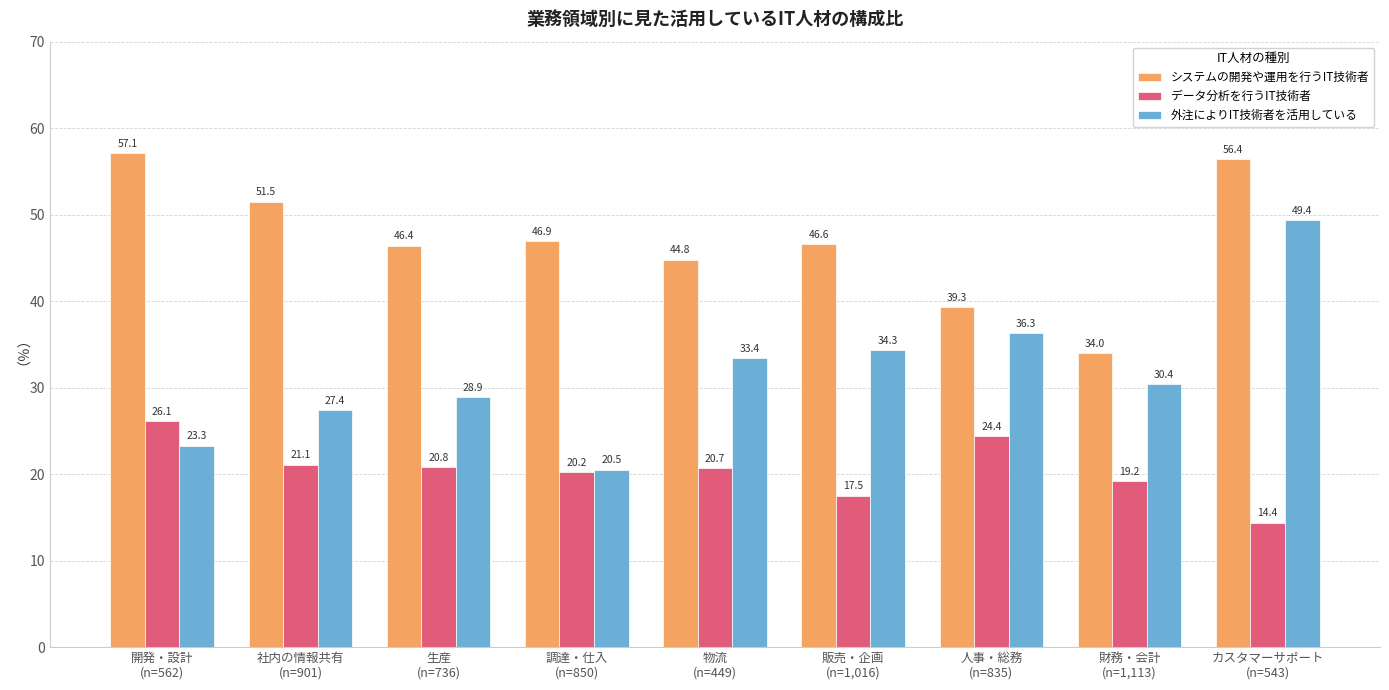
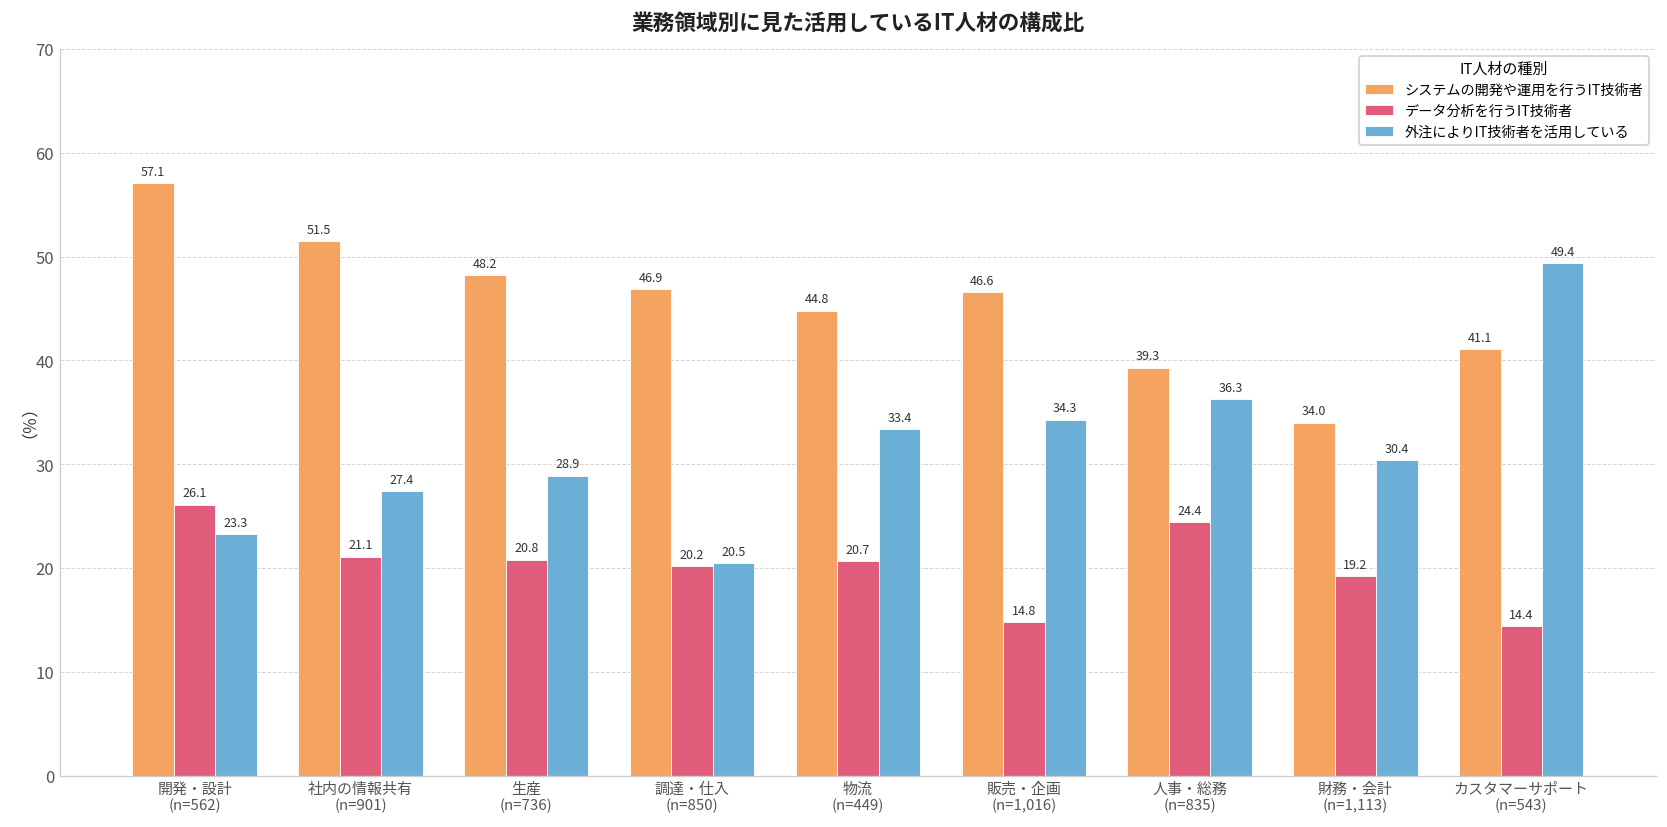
システムの開発や運用を行うIT技術者, 生産 (n=736): 46.4 -> 48.2
データ分析を行うIT技術者, 販売・企画 (n=1,016): 17.5 -> 14.8
システムの開発や運用を行うIT技術者, カスタマーサポート (n=543): 56.4 -> 41.1
